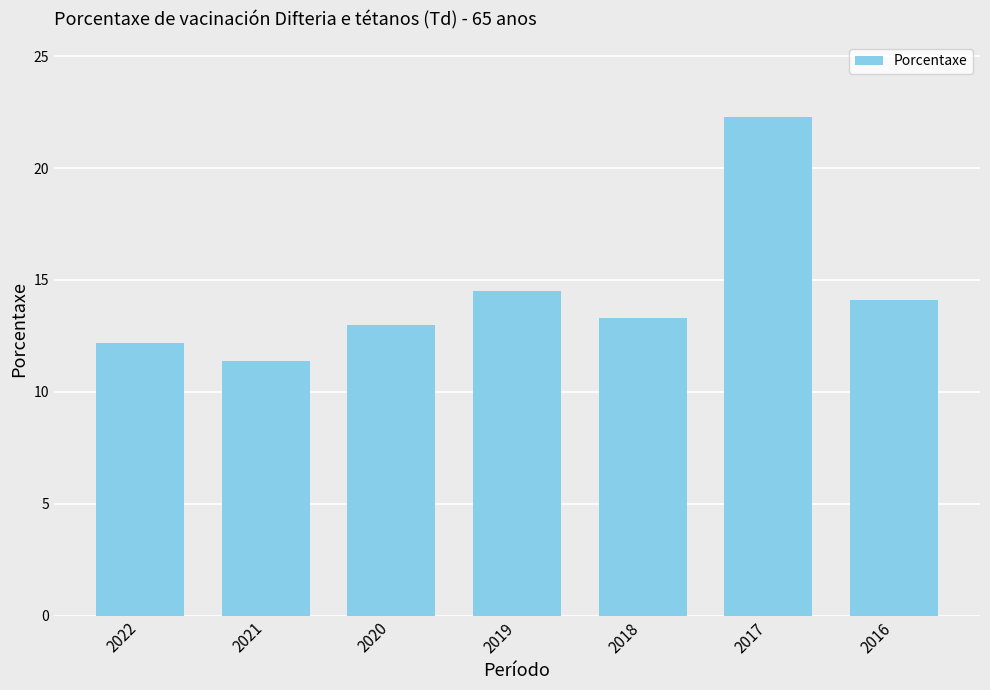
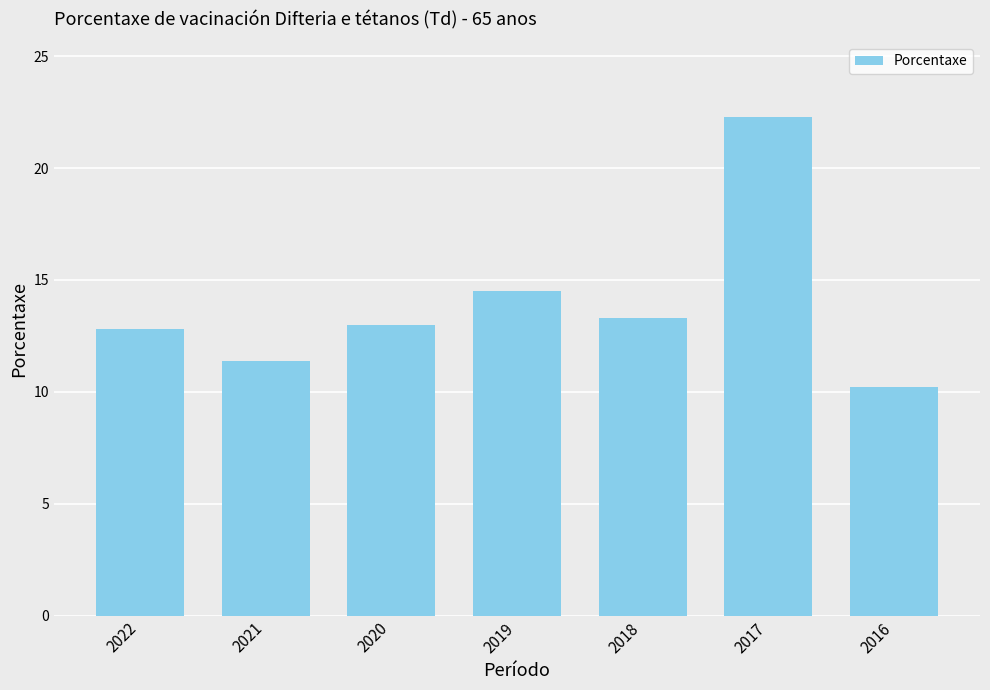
2022: 12.2 -> 12.8
2016: 14.1 -> 10.2
